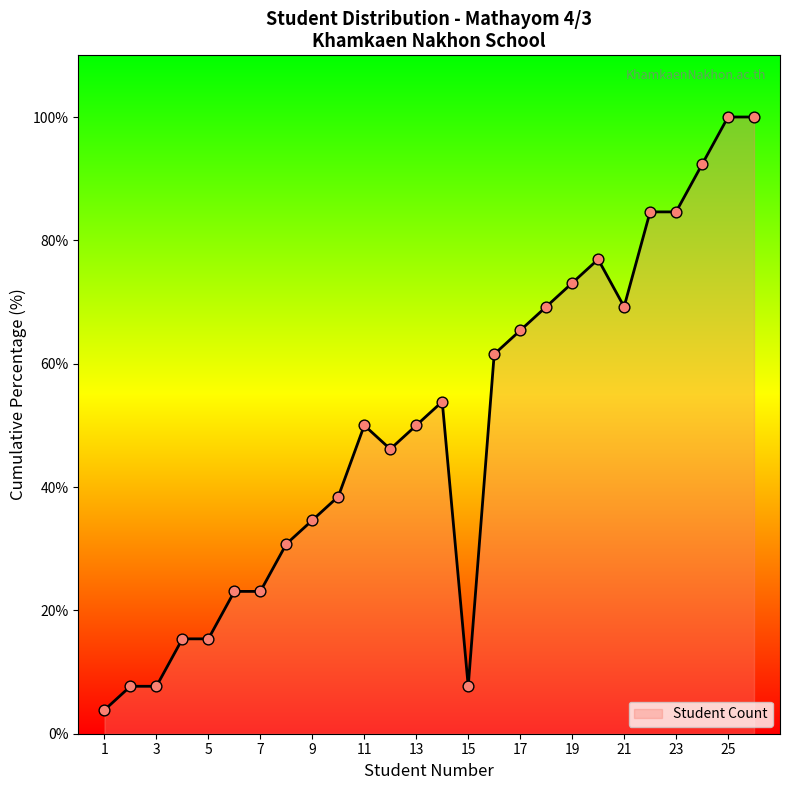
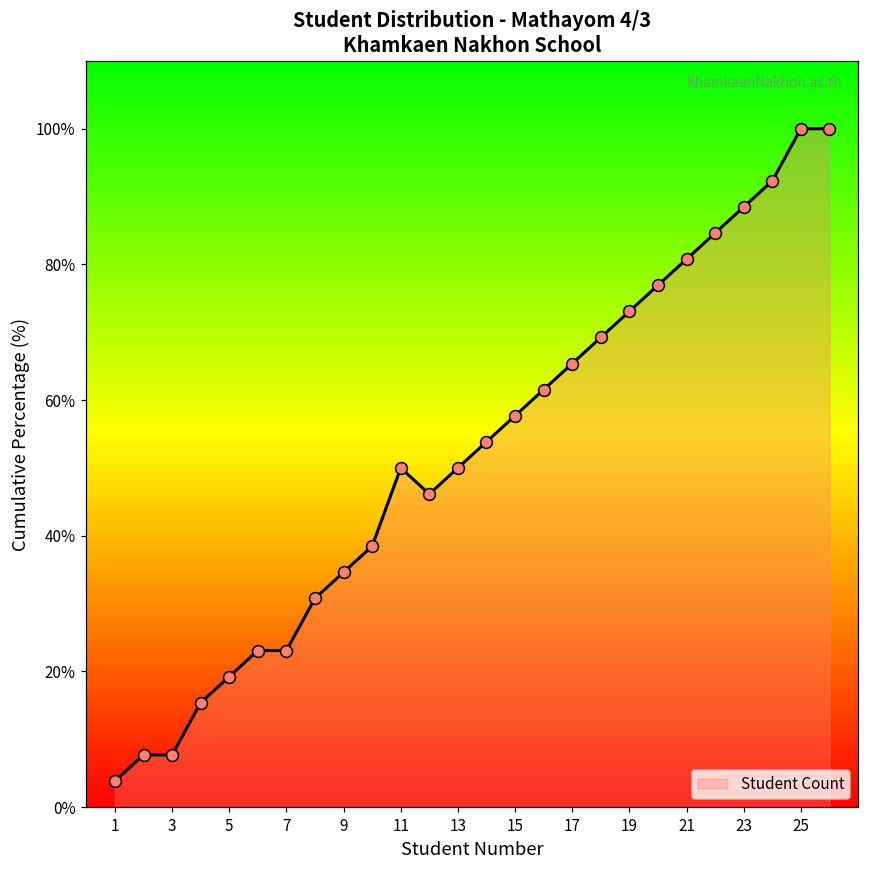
5: 15% -> 19%
15: 8% -> 58%
21: 69% -> 81%
23: 85% -> 88%
